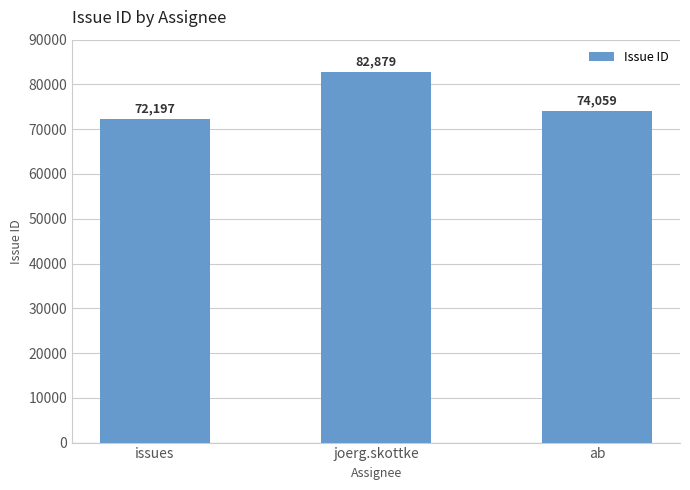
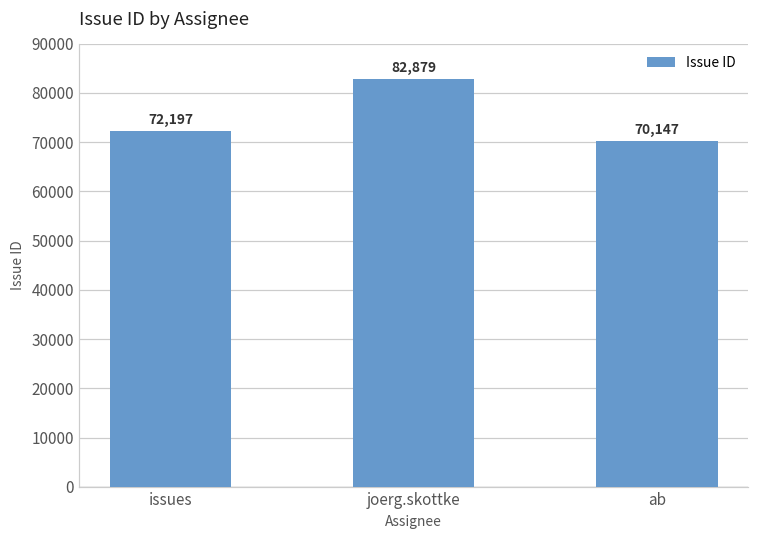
ab: 74,059 -> 70,147
